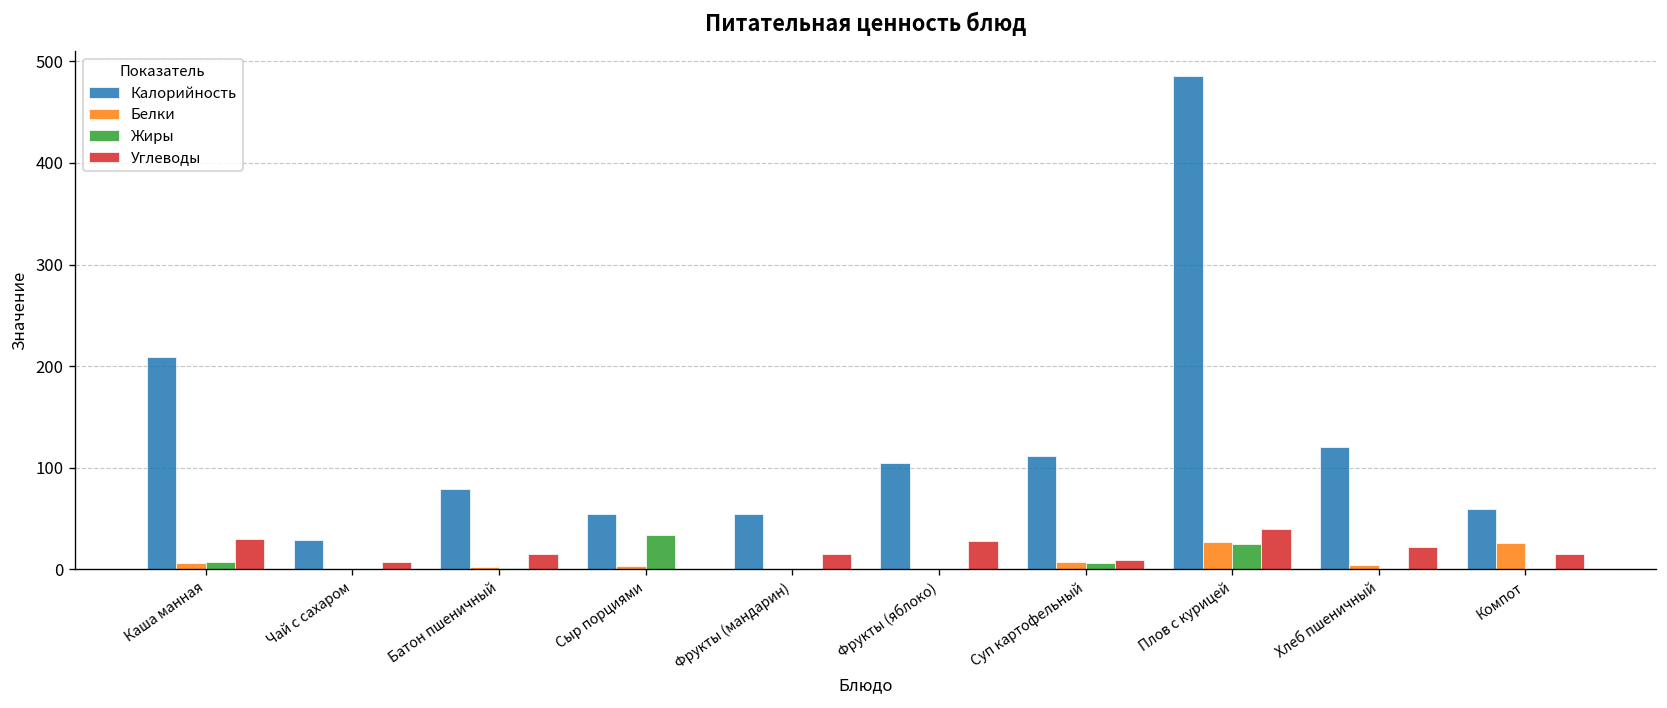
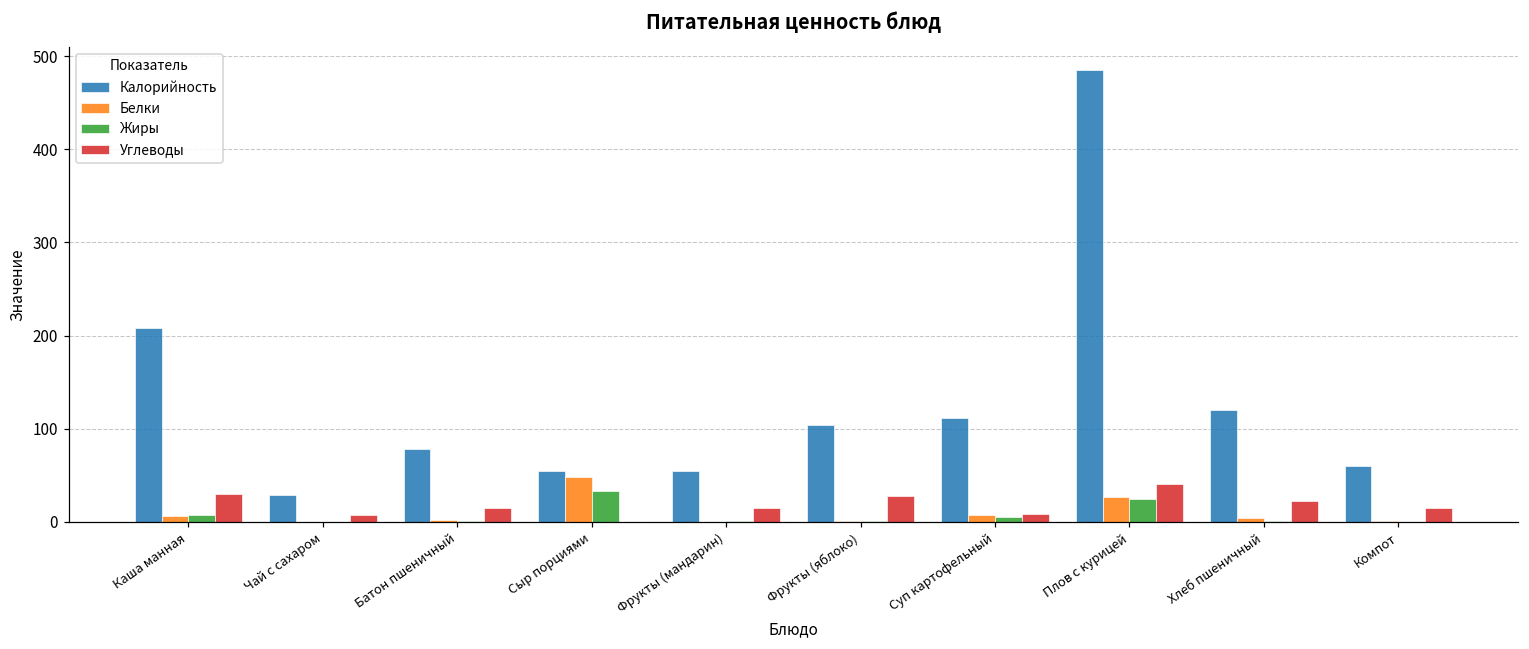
Белки, Сыр порциями: 0 -> 50
Белки, Компот: 30 -> 0
